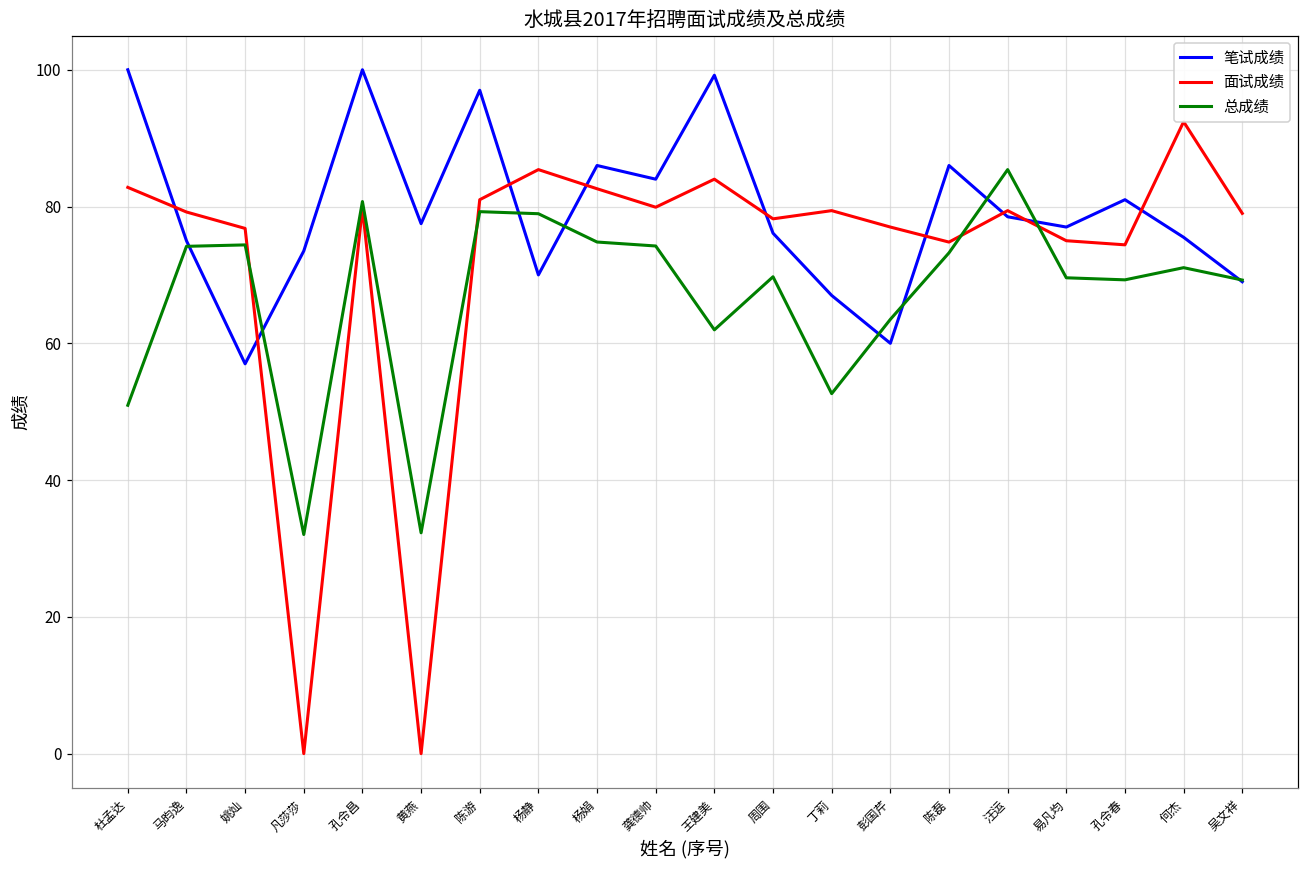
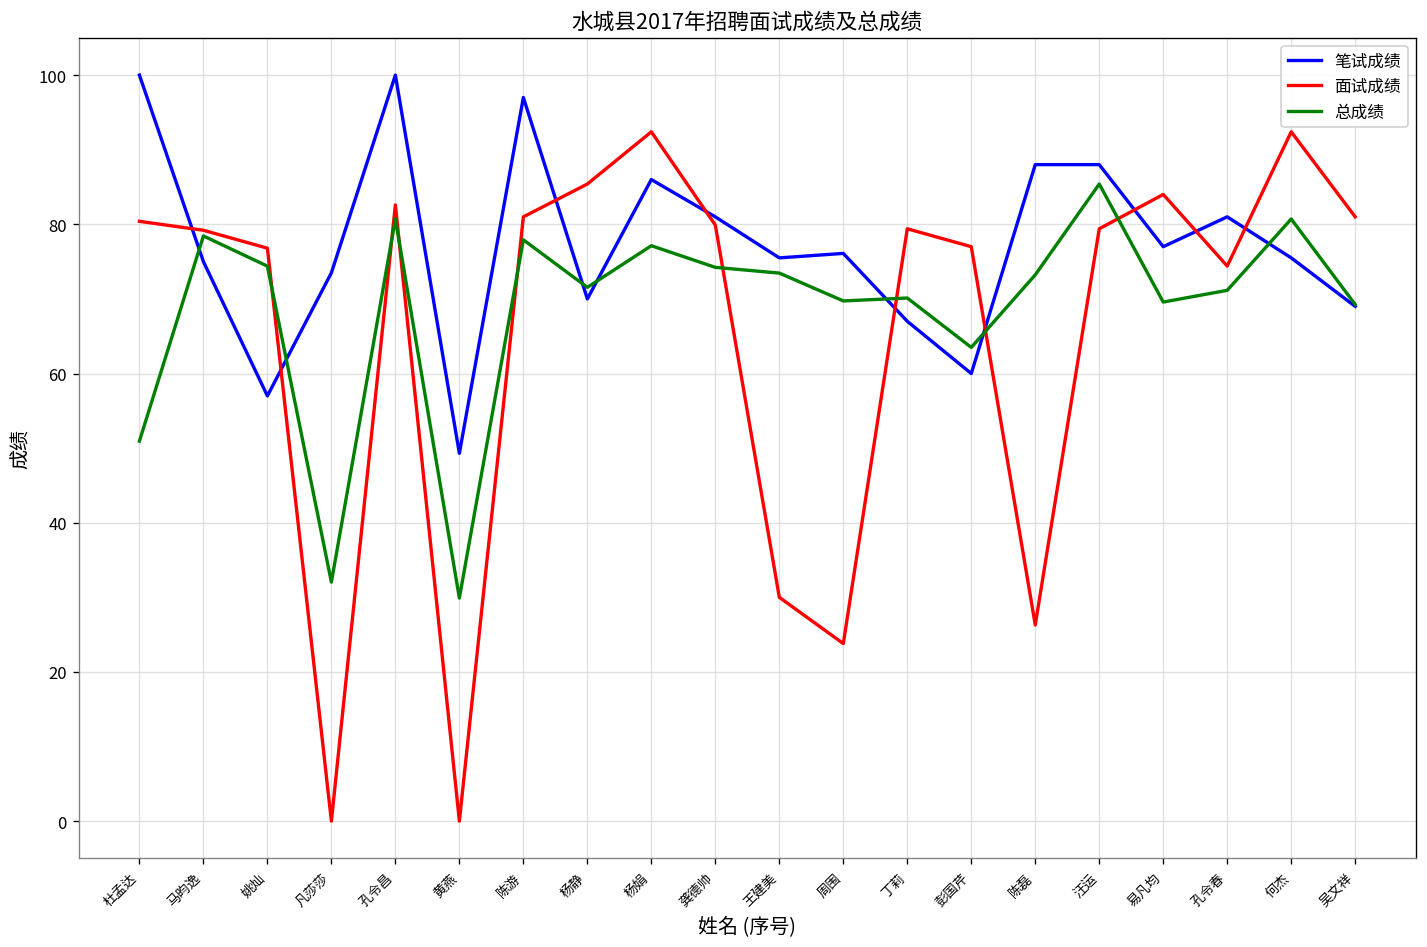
面试成绩, 杜孟达: 83 -> 80
总成绩, 马昀逸: 74 -> 78
面试成绩, 孔令昌: 80 -> 83
笔试成绩, 黄燕: 78 -> 49
总成绩, 黄燕: 32 -> 30
总成绩, 陈游: 79 -> 78
总成绩, 杨静: 79 -> 72
面试成绩, 杨娟: 83 -> 92
总成绩, 杨娟: 75 -> 77
笔试成绩, 龚德帅: 84 -> 81
笔试成绩, 王建美: 99 -> 76
面试成绩, 王建美: 84 -> 30
总成绩, 王建美: 62 -> 73
面试成绩, 周围: 78 -> 24
总成绩, 丁莉: 53 -> 70
笔试成绩, 陈磊: 86 -> 88
面试成绩, 陈磊: 75 -> 26
笔试成绩, 汪运: 79 -> 88
面试成绩, 易凡均: 75 -> 84
总成绩, 孔令春: 69 -> 71
总成绩, 何杰: 71 -> 81
面试成绩, 吴文祥: 79 -> 81
